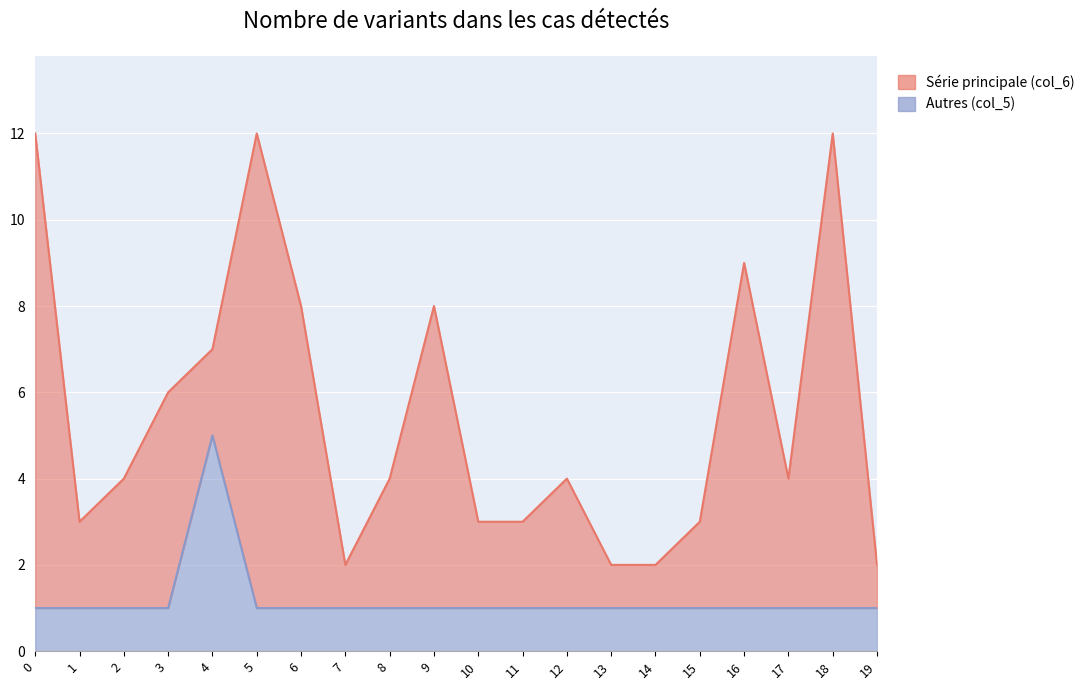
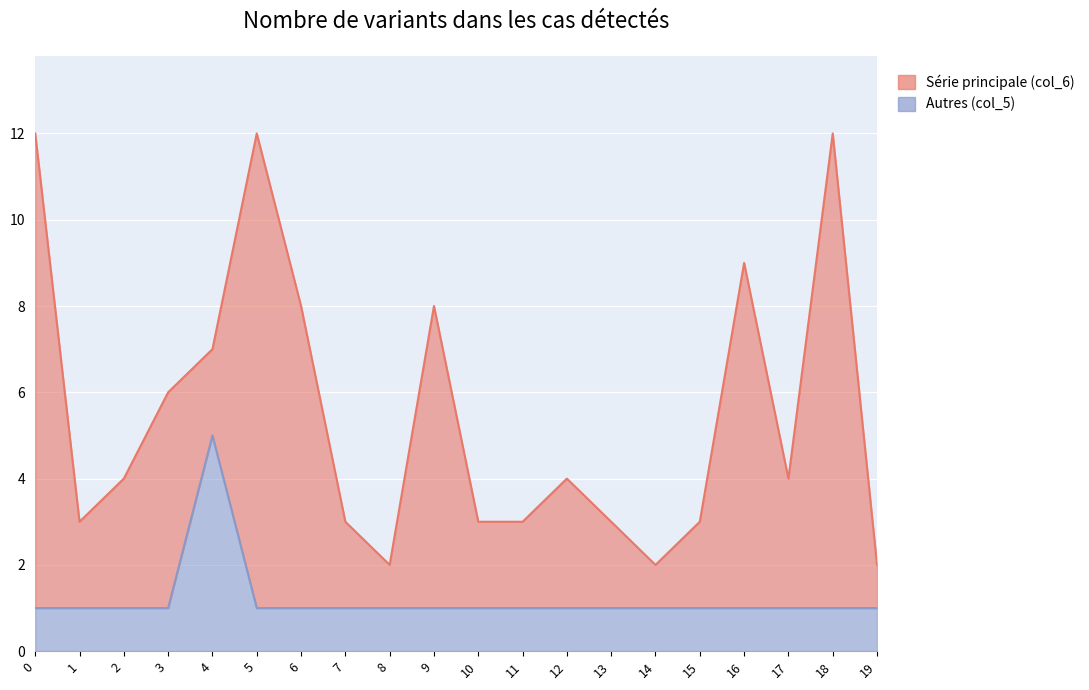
Série principale (col_6), 7: 1 -> 2
Série principale (col_6), 8: 3 -> 1
Série principale (col_6), 13: 1 -> 2
